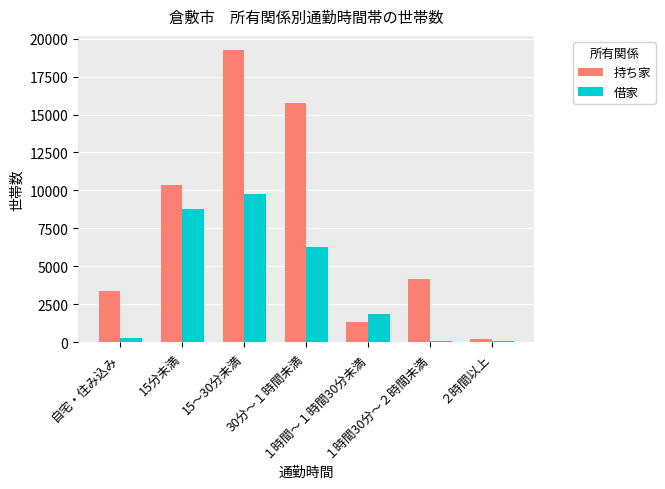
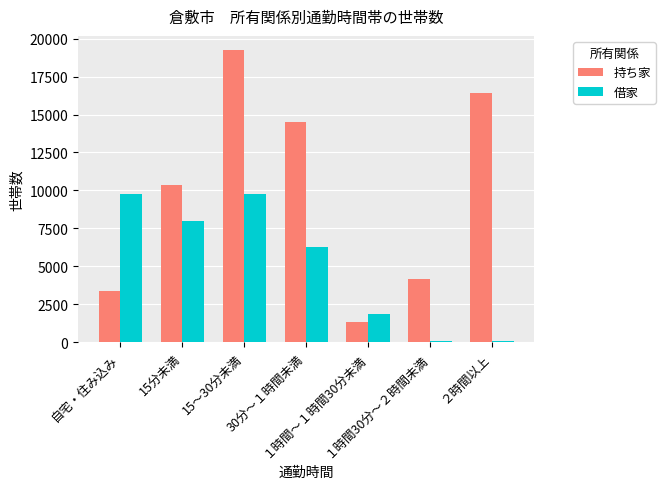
借家, 自宅・住み込み: 300 -> 9800
借家, 15分未満: 8800 -> 8000
持ち家, 30分～１時間未満: 15700 -> 14500
持ち家, ２時間以上: 200 -> 16400
